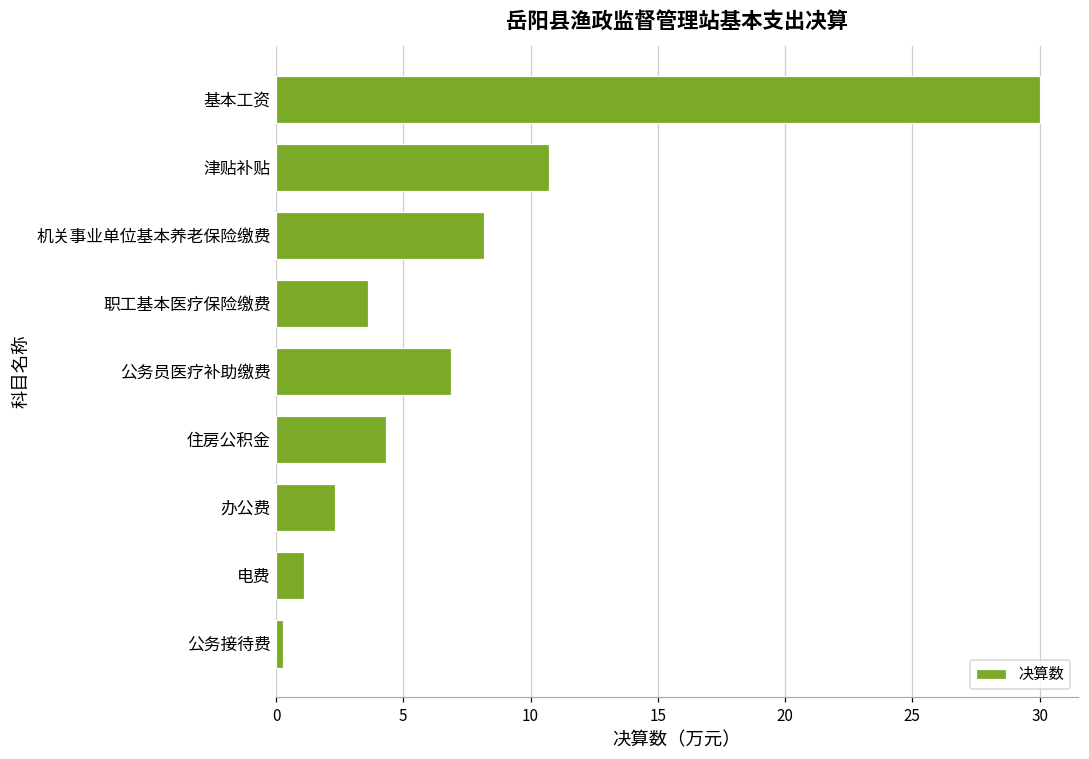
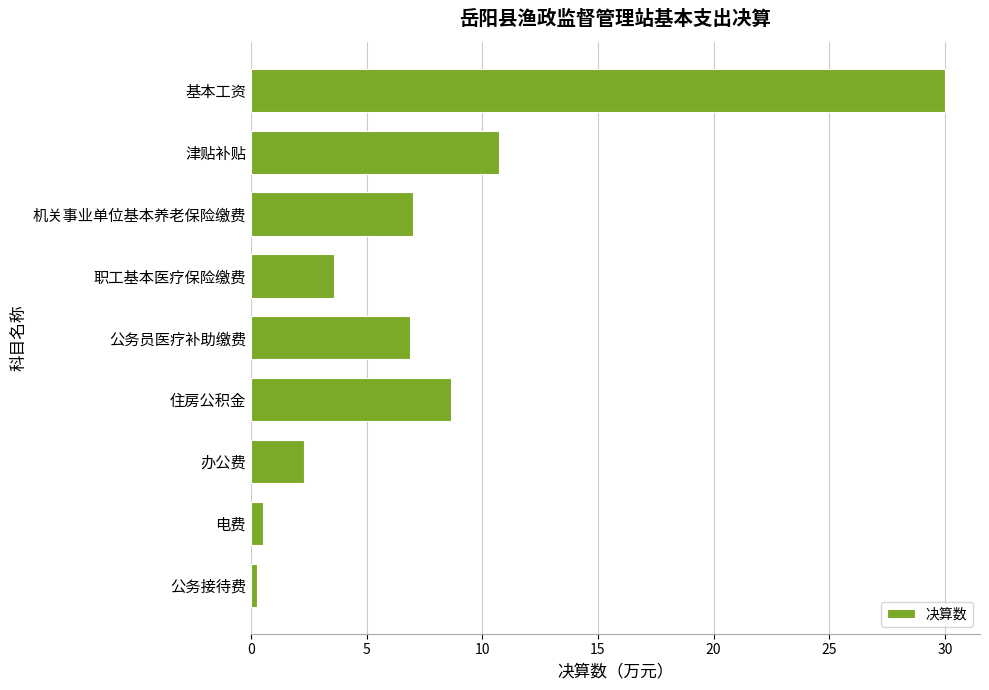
机关事业单位基本养老保险缴费: 8.2 -> 7.0
住房公积金: 4.3 -> 8.7
电费: 1.1 -> 0.5
